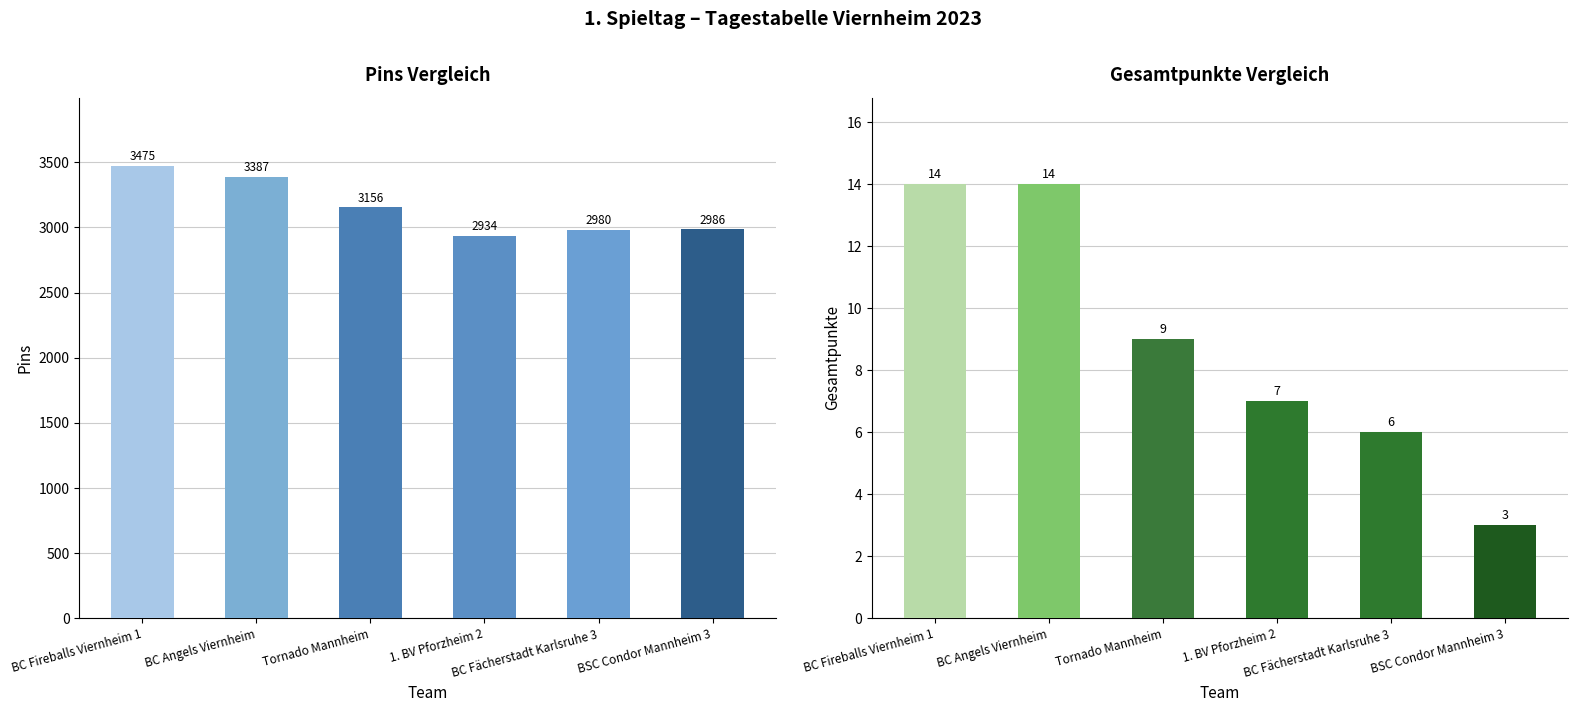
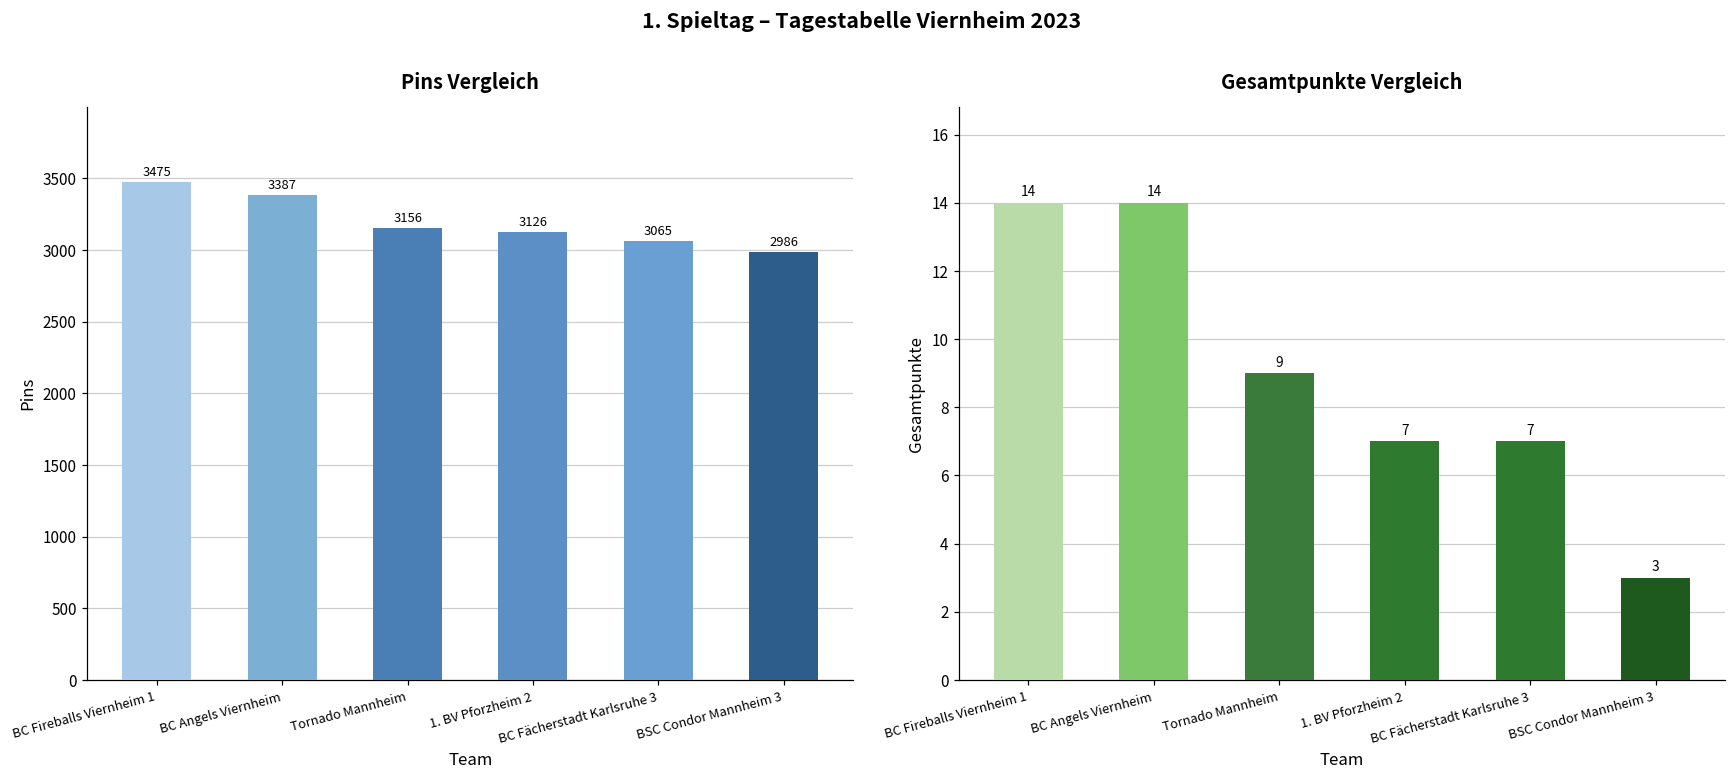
Pins Vergleich, 1. BV Pforzheim 2: 2934 -> 3126
Pins Vergleich, BC Fächerstadt Karlsruhe 3: 2980 -> 3065
Gesamtpunkte Vergleich, BC Fächerstadt Karlsruhe 3: 6 -> 7
